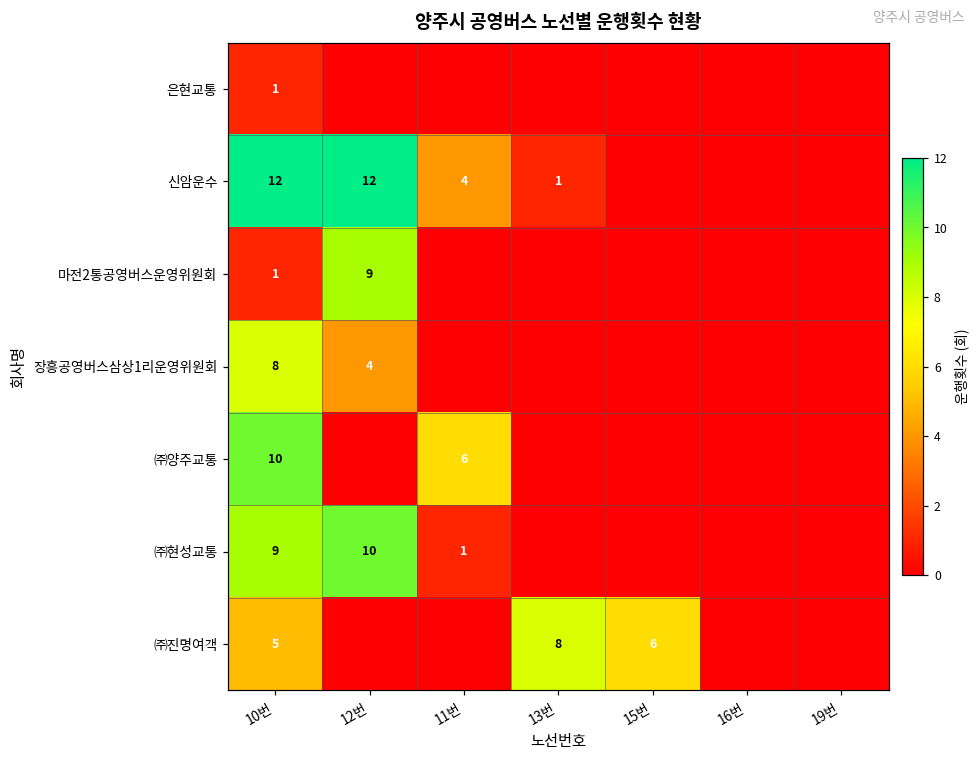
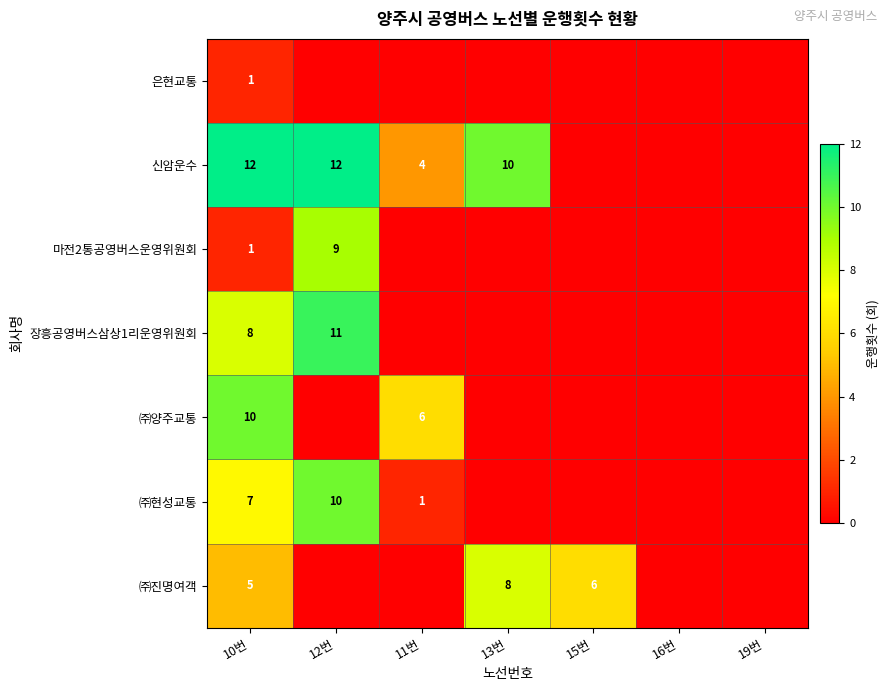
신암운수, 13번: 1 -> 10
장흥공영버스삼상1리운영위원회, 12번: 4 -> 11
㈜현성교통, 10번: 9 -> 7
